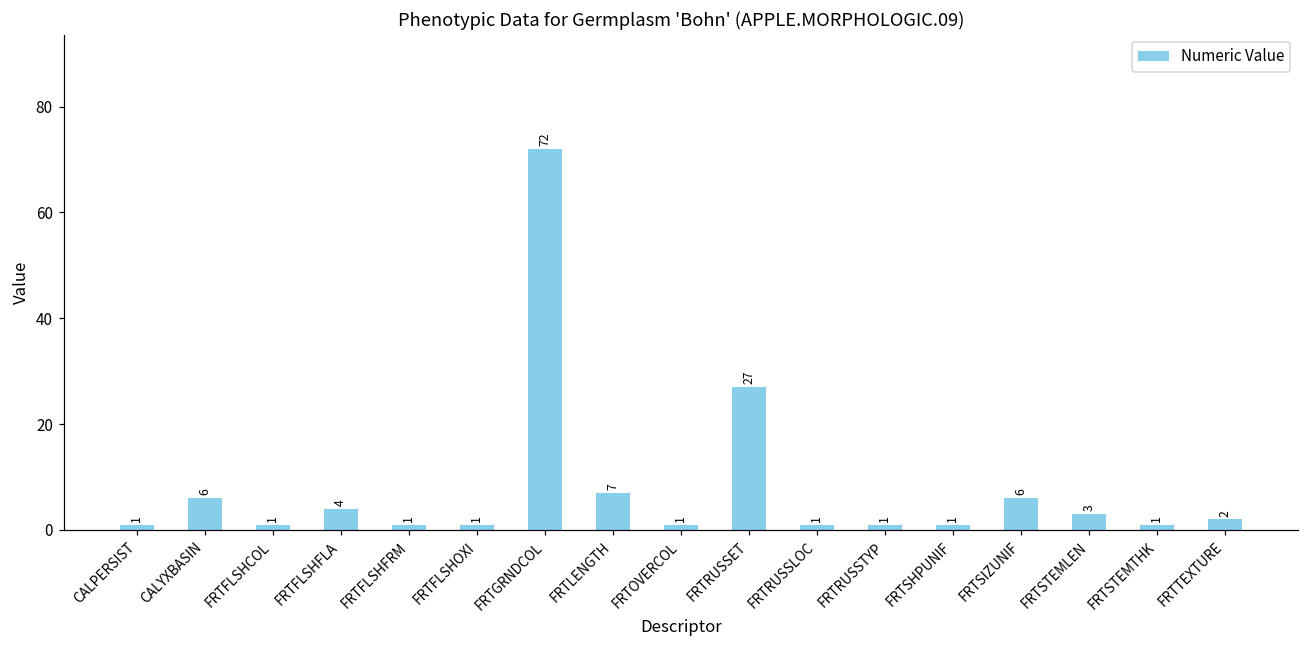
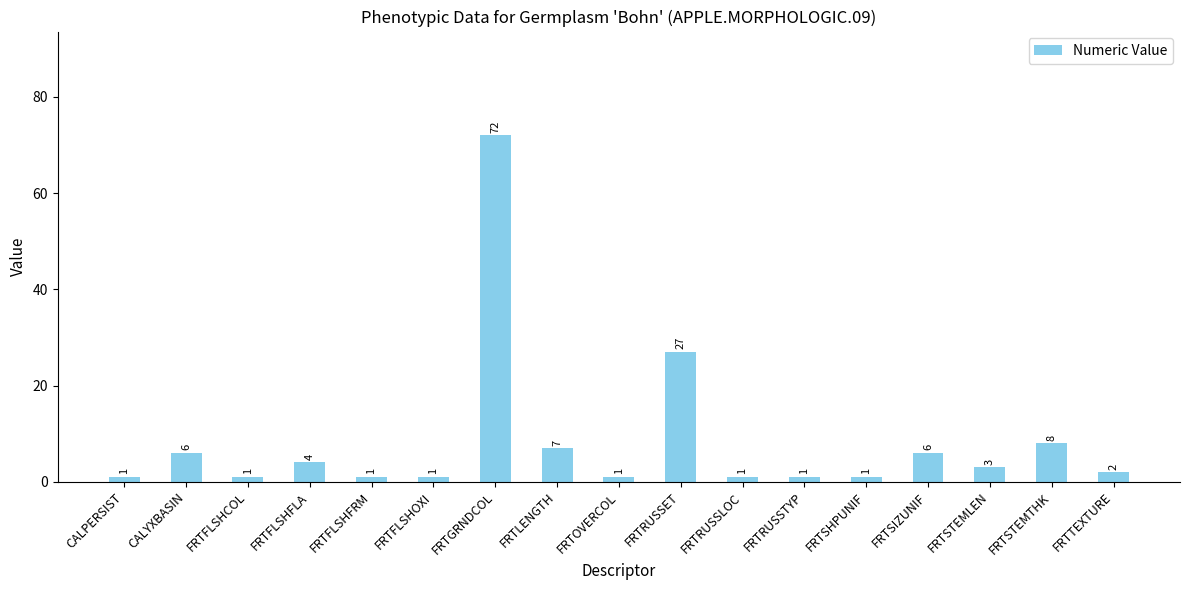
FRTSTEMTHK: 1 -> 8
